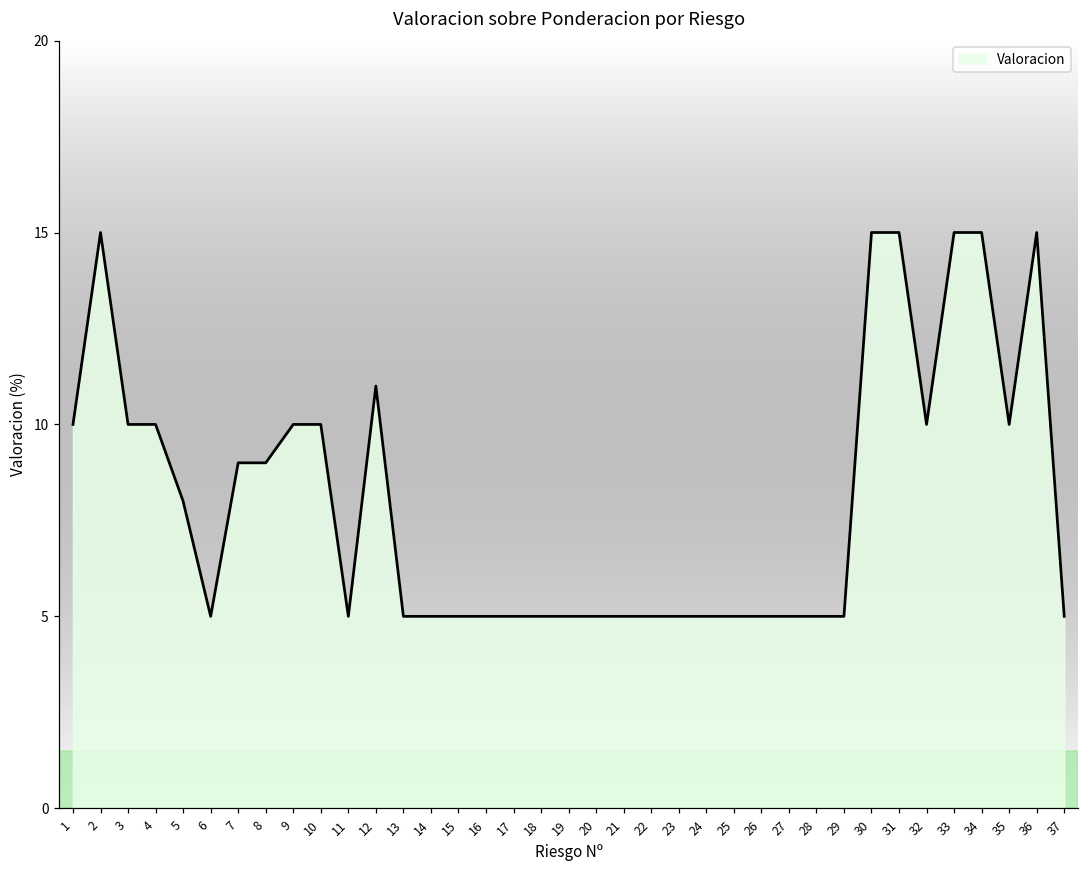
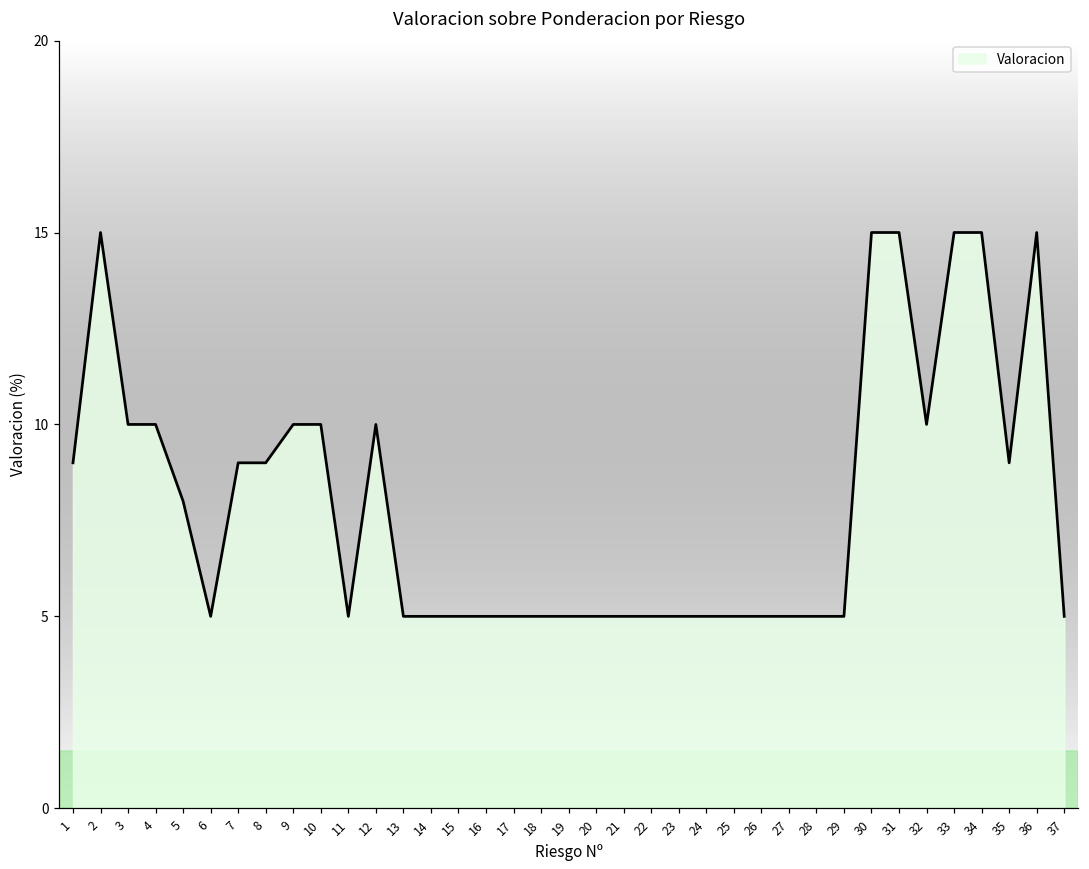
1: 10 -> 9
12: 11 -> 10
35: 10 -> 9
